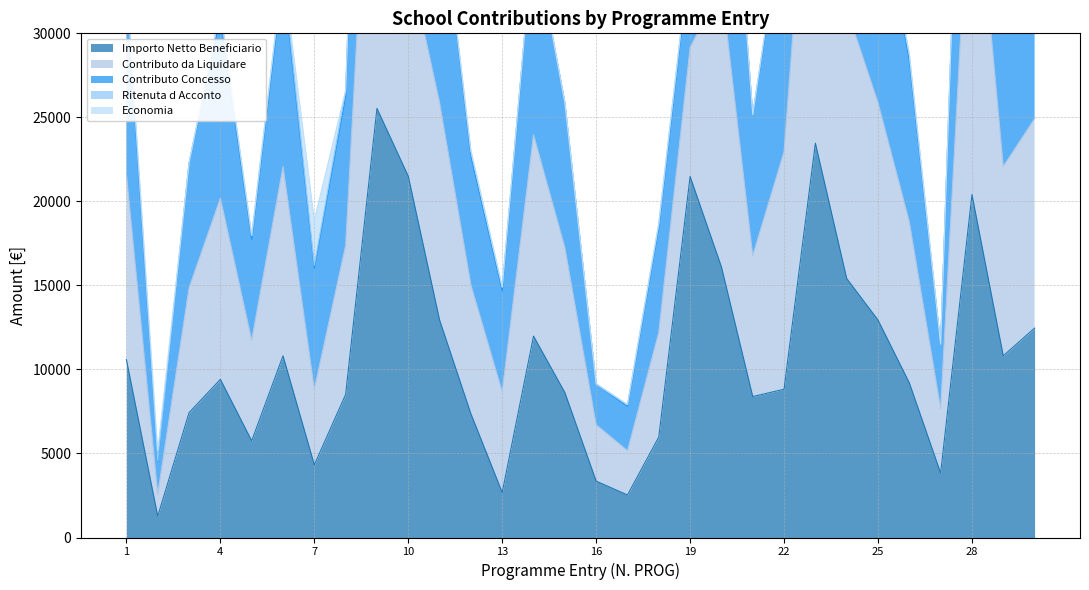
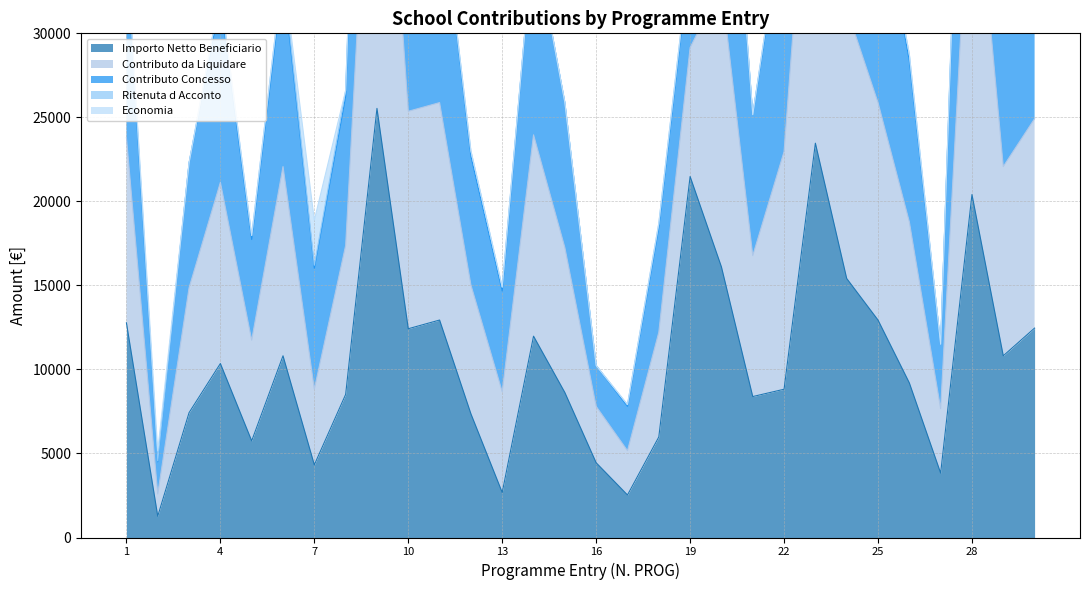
Importo Netto Beneficiario, 1: 10600 -> 12800
Importo Netto Beneficiario, 4: 9400 -> 10400
Importo Netto Beneficiario, 10: 21500 -> 12400
Importo Netto Beneficiario, 16: 3400 -> 4400
